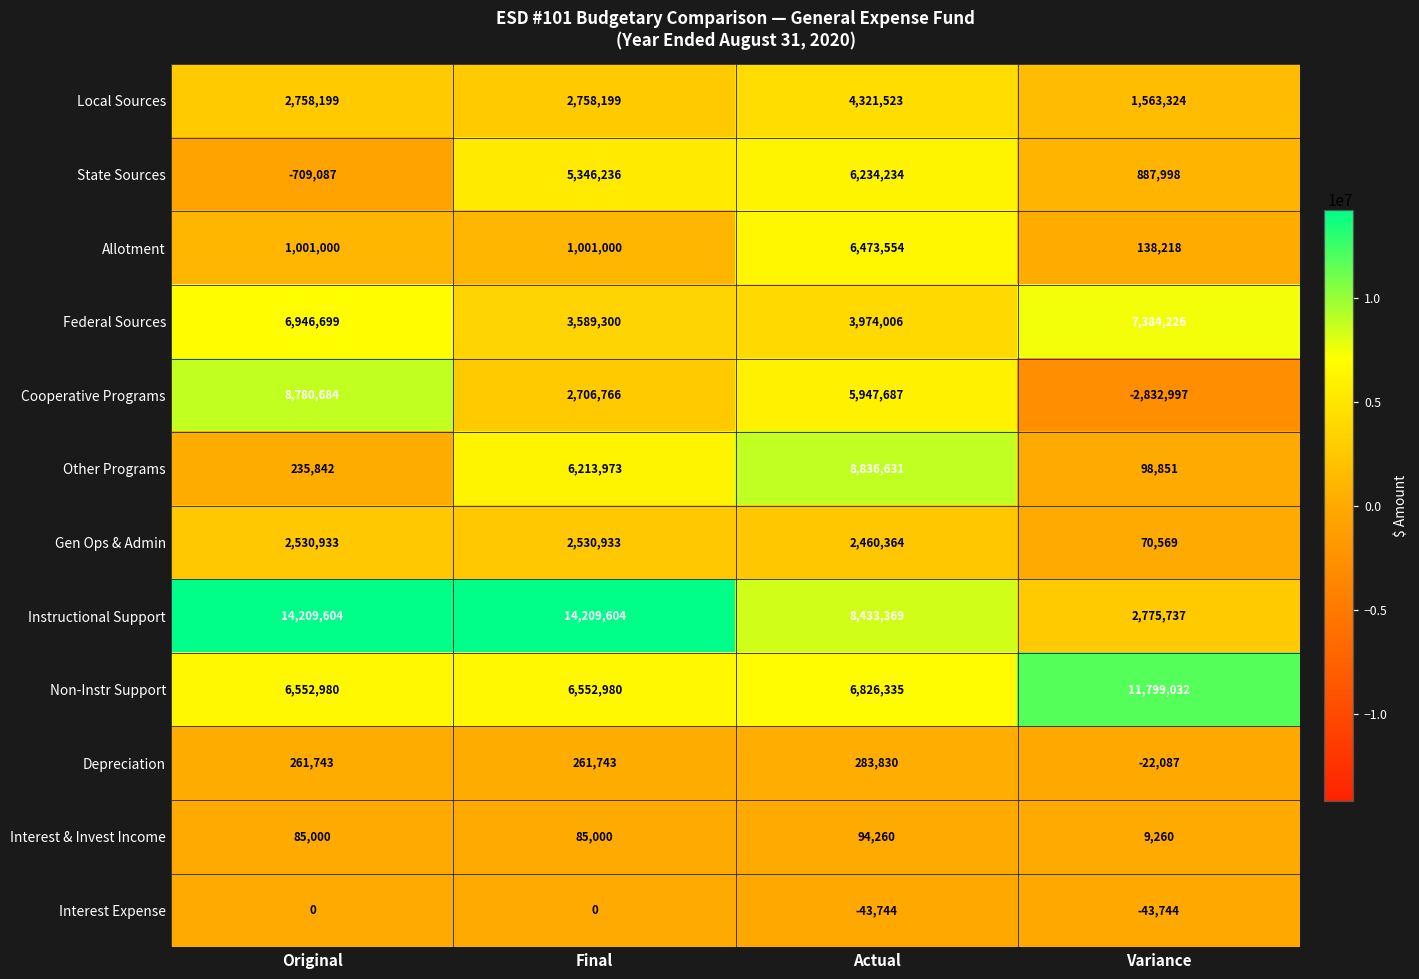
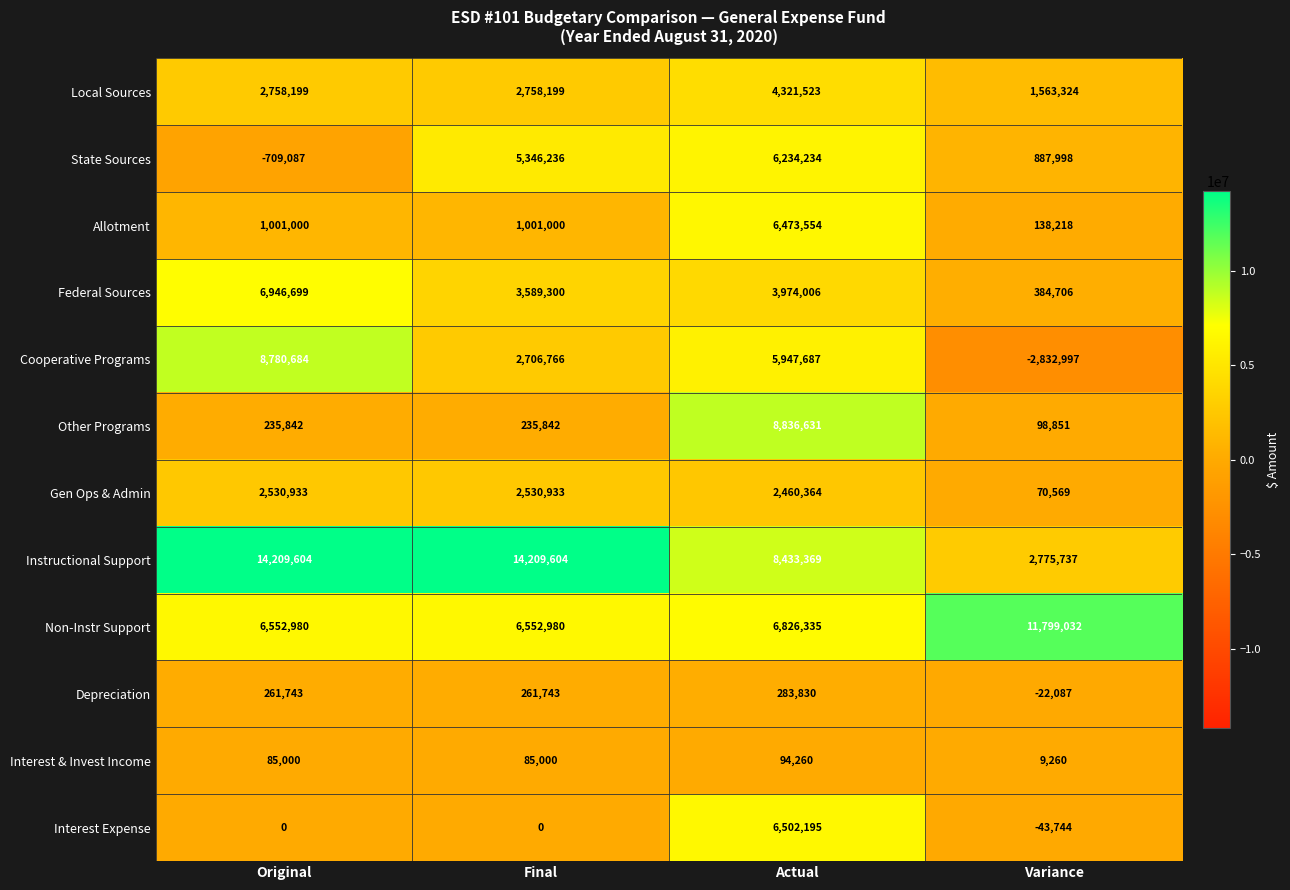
Federal Sources, Variance: 7,384,226 -> 384,706
Other Programs, Final: 6,213,973 -> 235,842
Interest Expense, Actual: -43,744 -> 6,502,195
